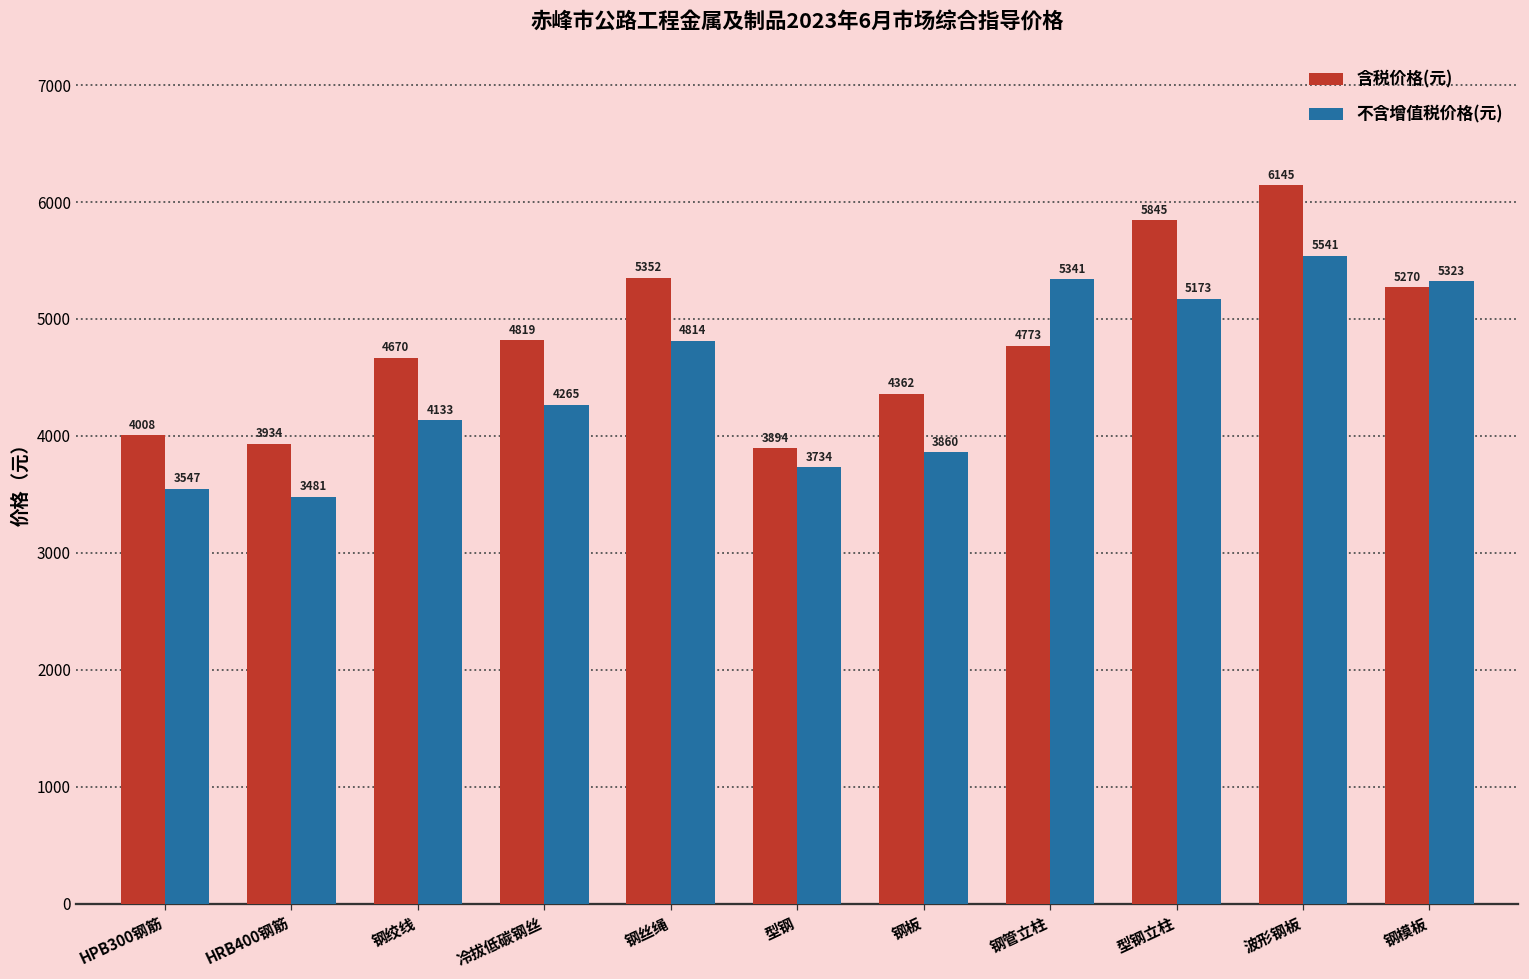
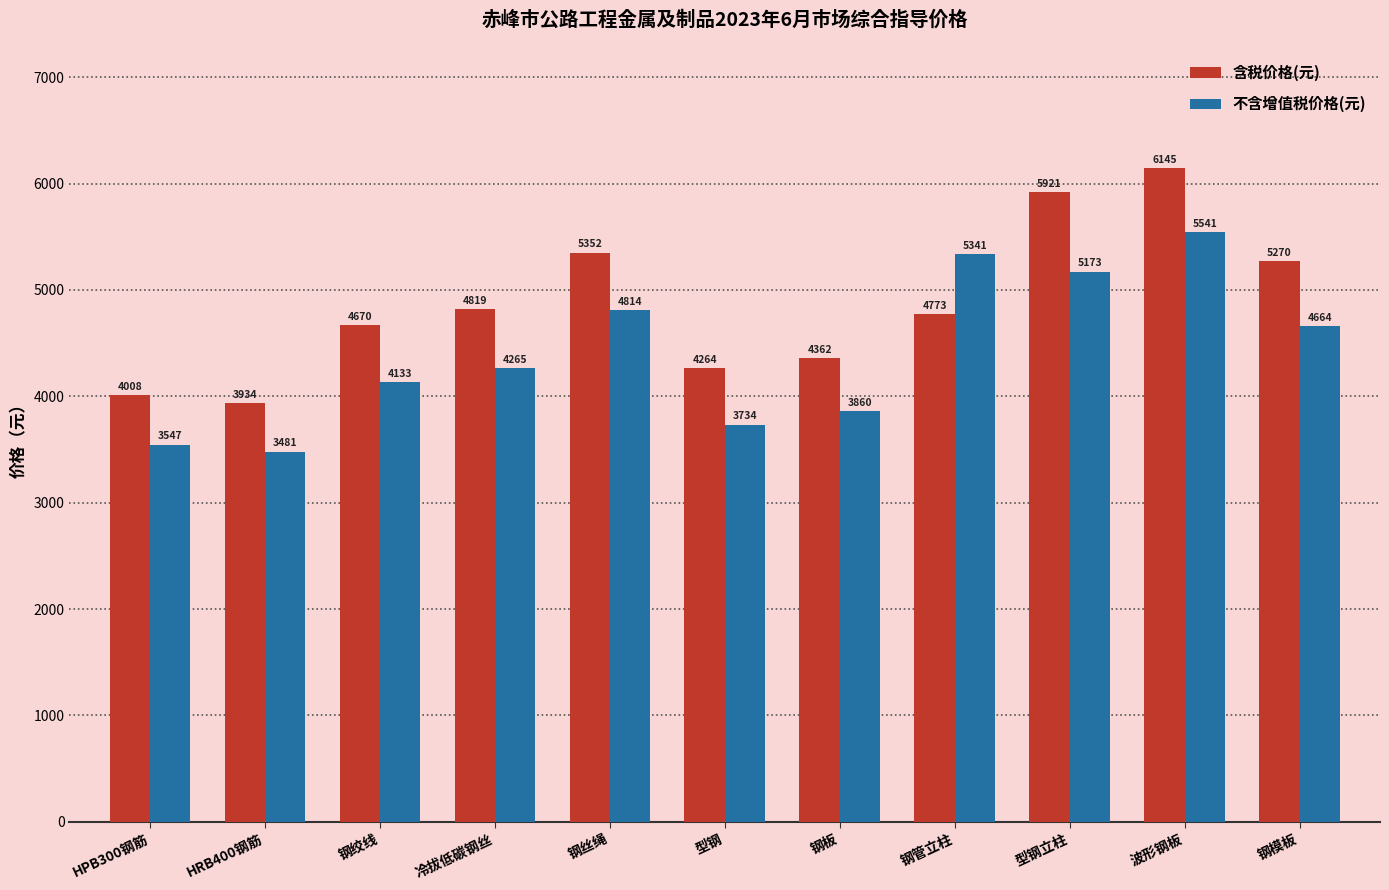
含税价格(元), 型钢: 3894 -> 4264
含税价格(元), 型钢立柱: 5845 -> 5921
不含增值税价格(元), 钢模板: 5323 -> 4664
